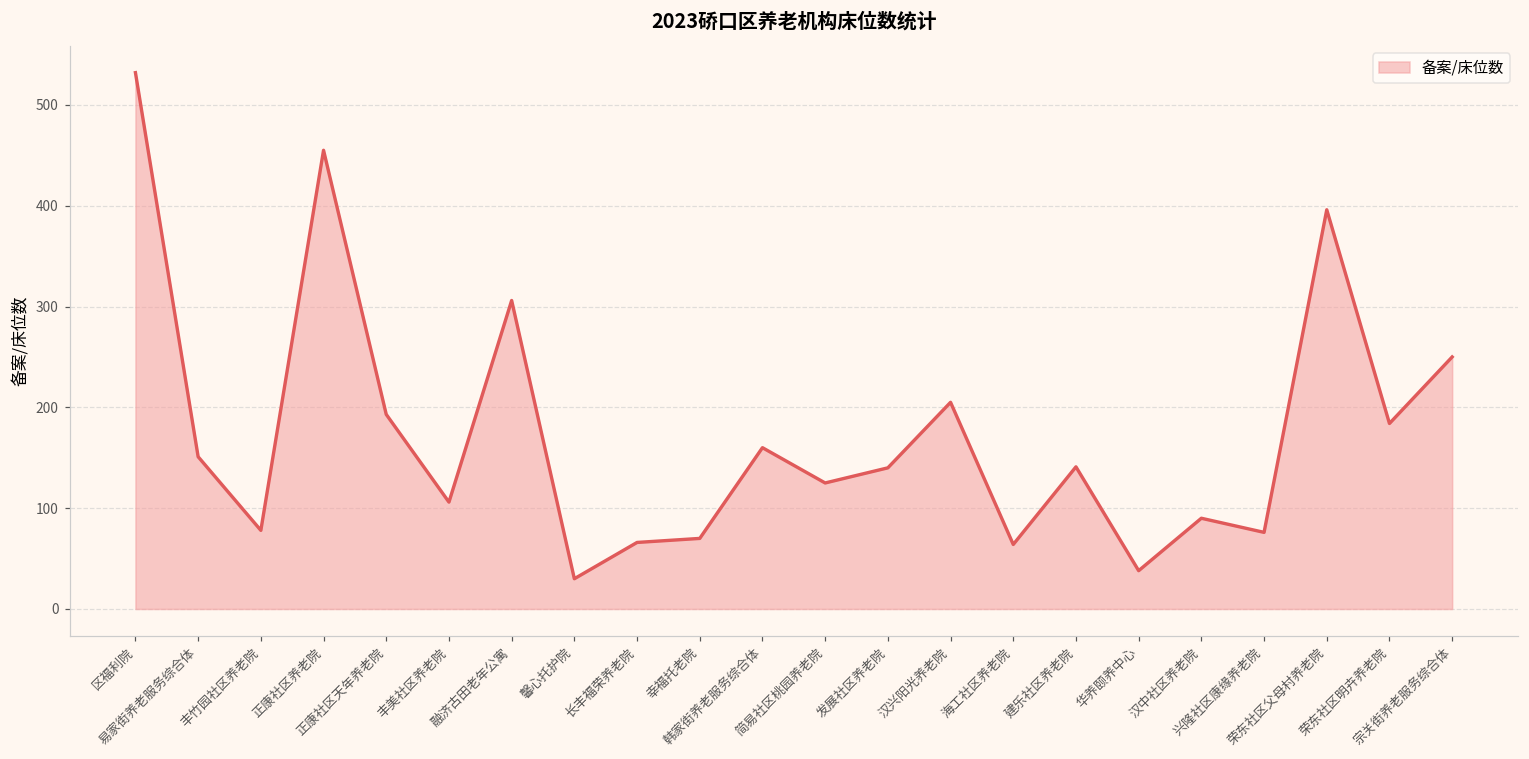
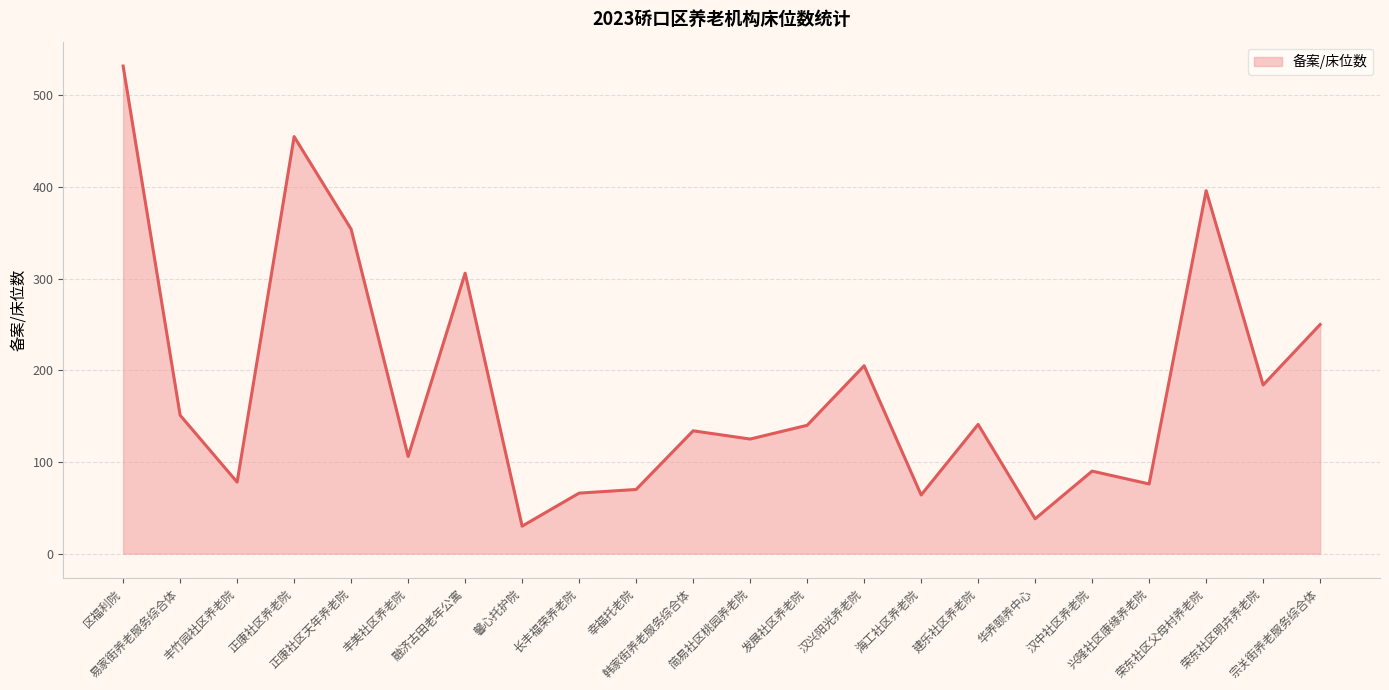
正康社区天年养老院: 190 -> 350
韩家街养老服务综合体: 160 -> 130
